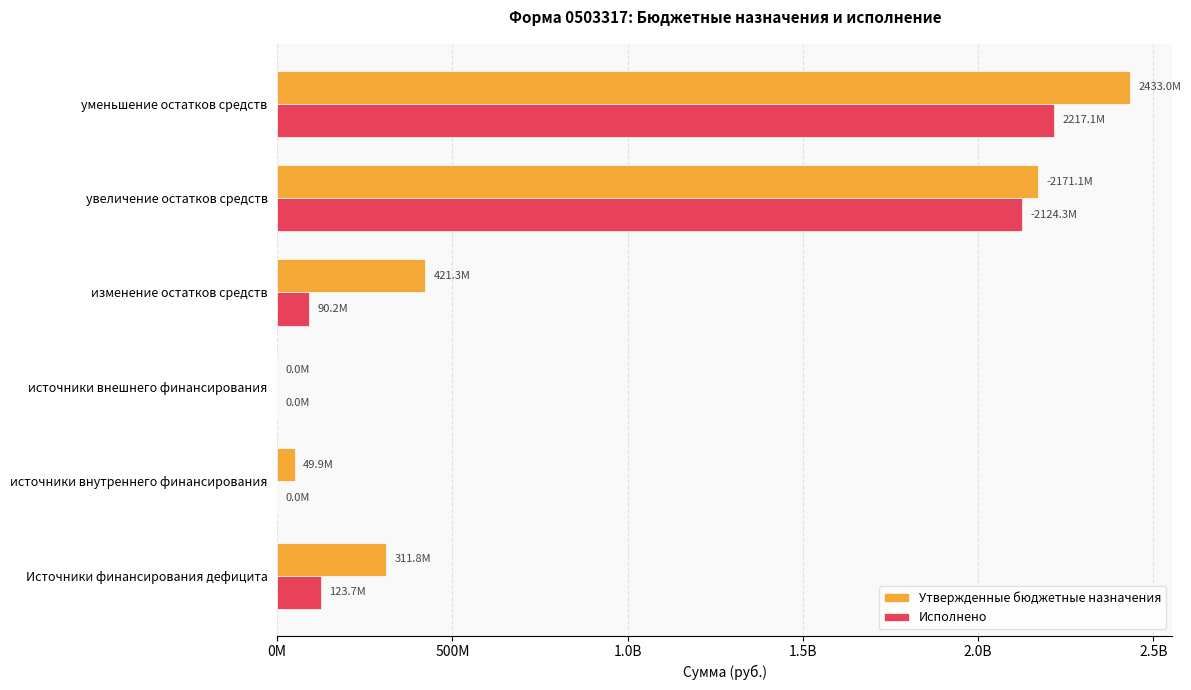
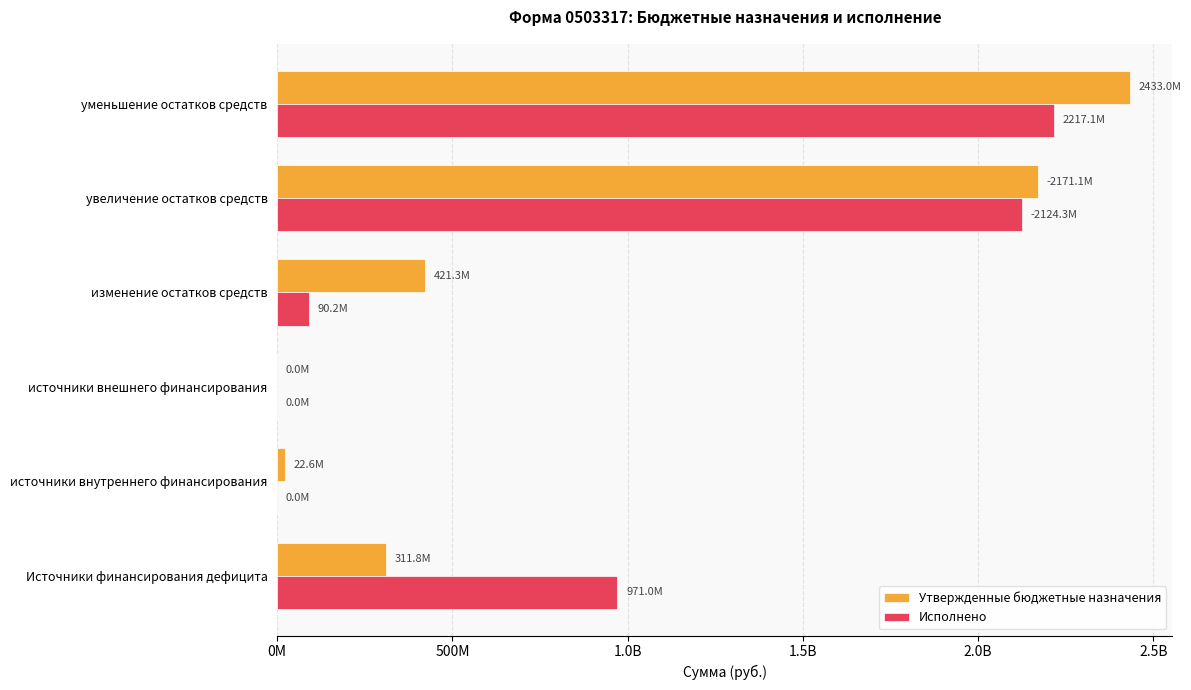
Утвержденные бюджетные назначения, источники внутреннего финансирования: 49.9M -> 22.6M
Исполнено, Источники финансирования дефицита: 123.7M -> 971.0M
